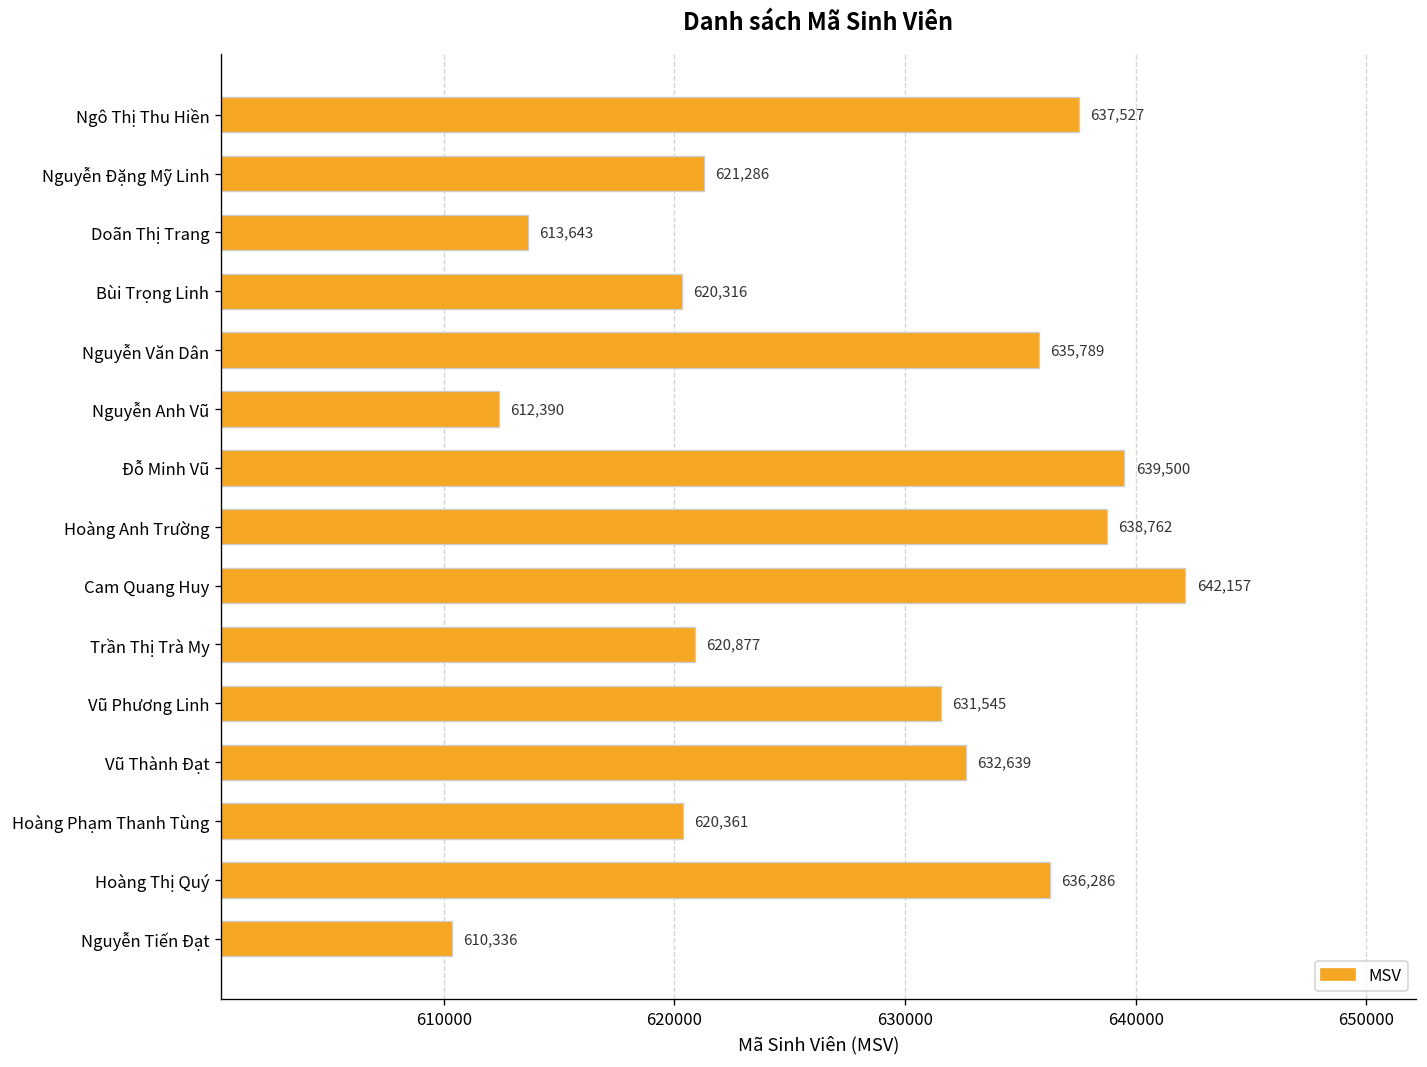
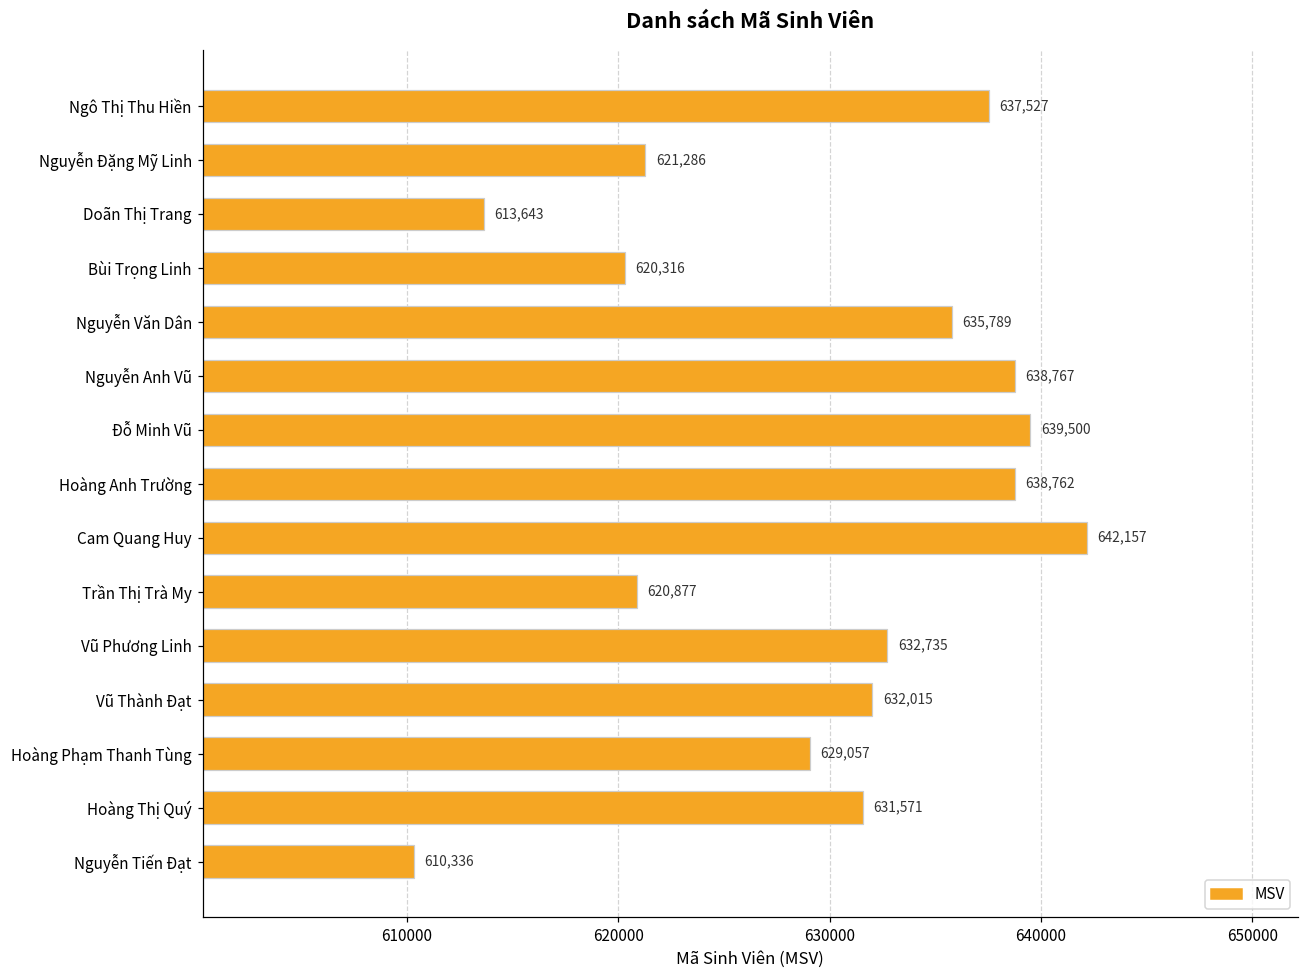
Nguyễn Anh Vũ: 612,390 -> 638,767
Vũ Phương Linh: 631,545 -> 632,735
Vũ Thành Đạt: 632,639 -> 632,015
Hoàng Phạm Thanh Tùng: 620,361 -> 629,057
Hoàng Thị Quý: 636,286 -> 631,571
